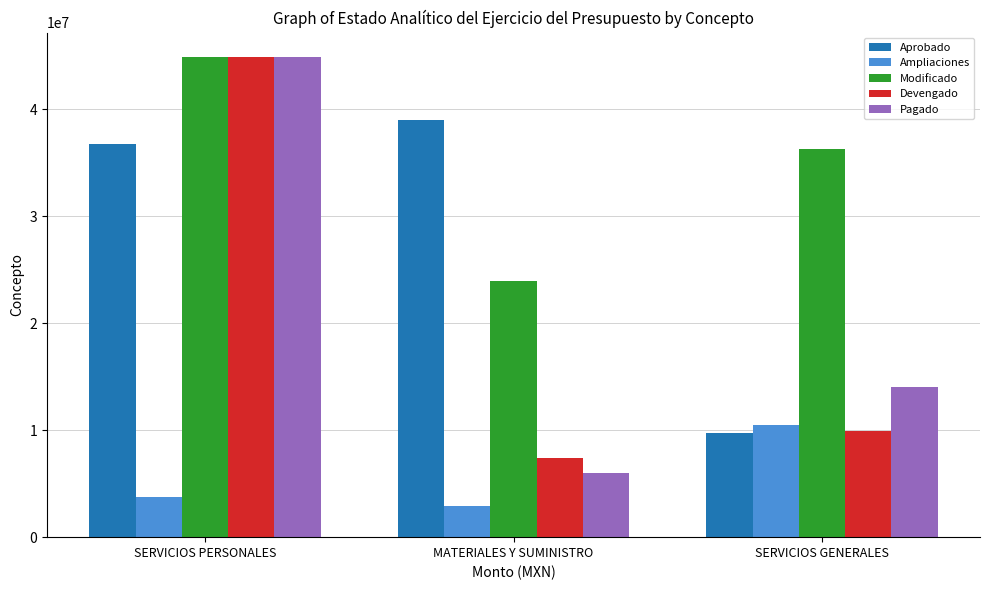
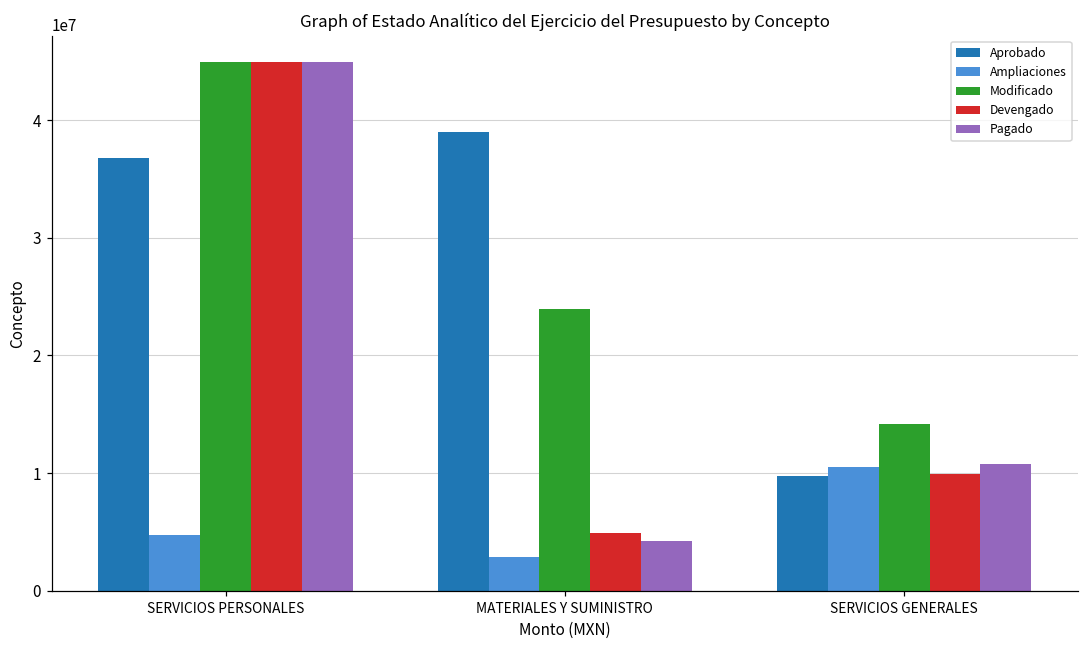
Ampliaciones, SERVICIOS PERSONALES: 3800000 -> 4800000
Devengado, MATERIALES Y SUMINISTRO: 7400000 -> 5000000
Pagado, MATERIALES Y SUMINISTRO: 6000000 -> 4300000
Modificado, SERVICIOS GENERALES: 36300000 -> 14100000
Pagado, SERVICIOS GENERALES: 14000000 -> 10800000
